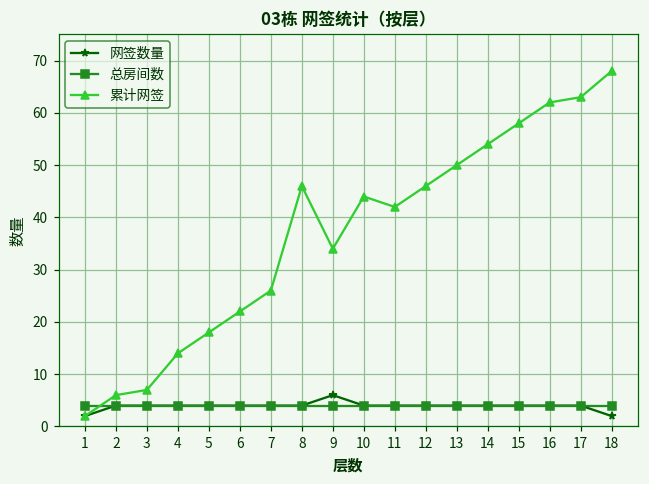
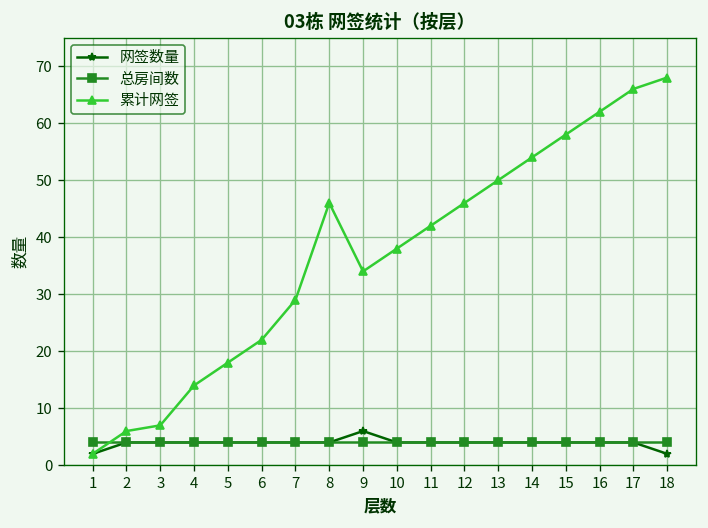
累计网签, 7: 26 -> 29
累计网签, 10: 44 -> 38
累计网签, 17: 63 -> 66
